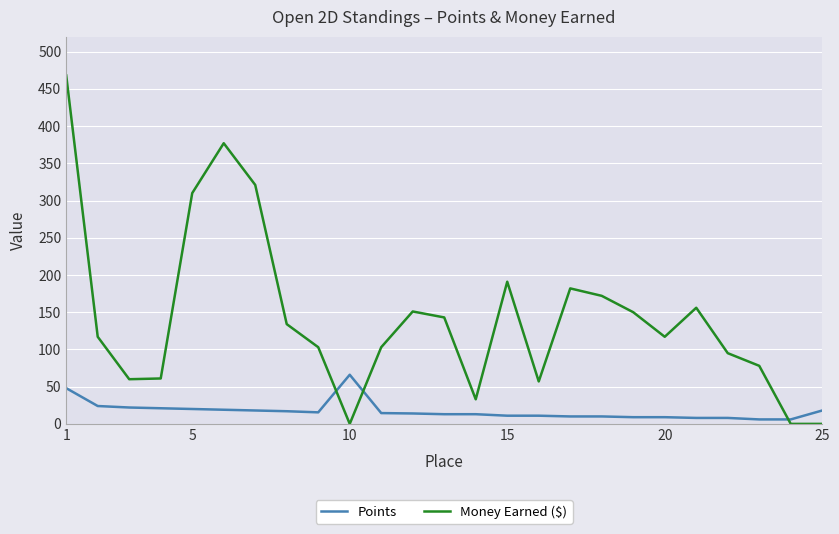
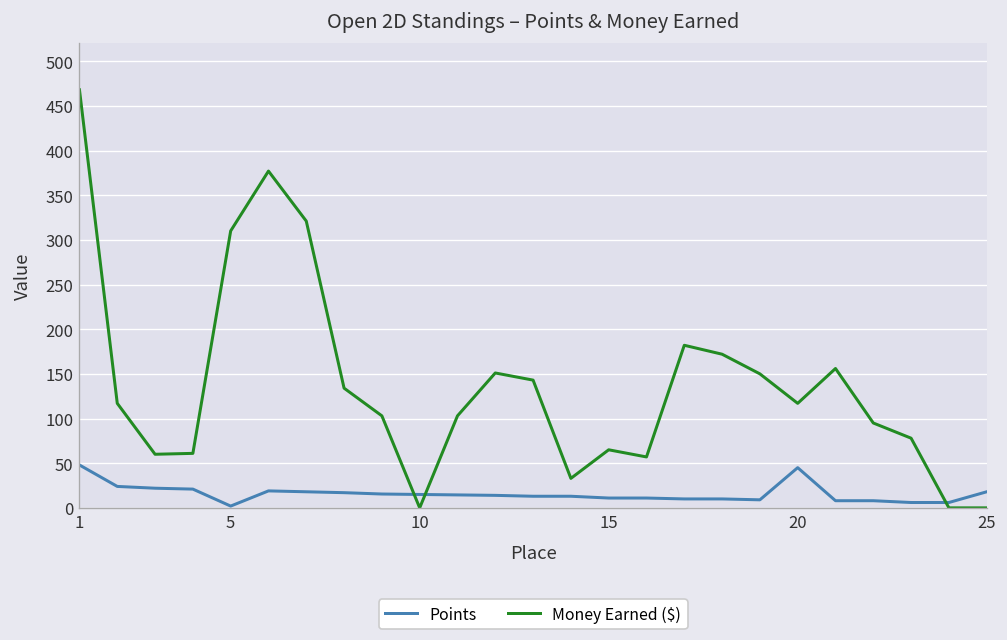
Points, 5: 20 -> 0
Points, 10: 70 -> 20
Money Earned ($), 15: 190 -> 70
Points, 20: 10 -> 50
